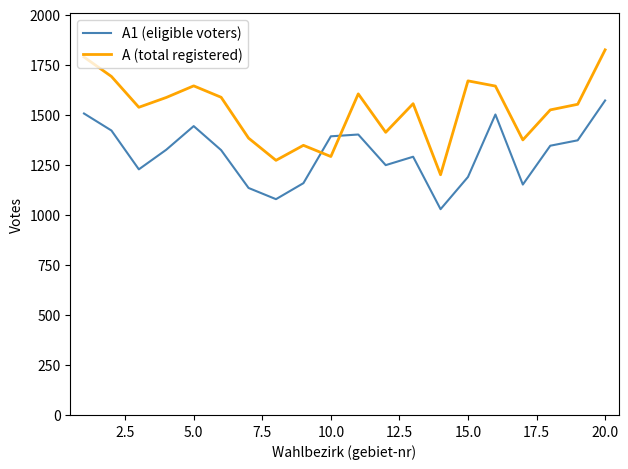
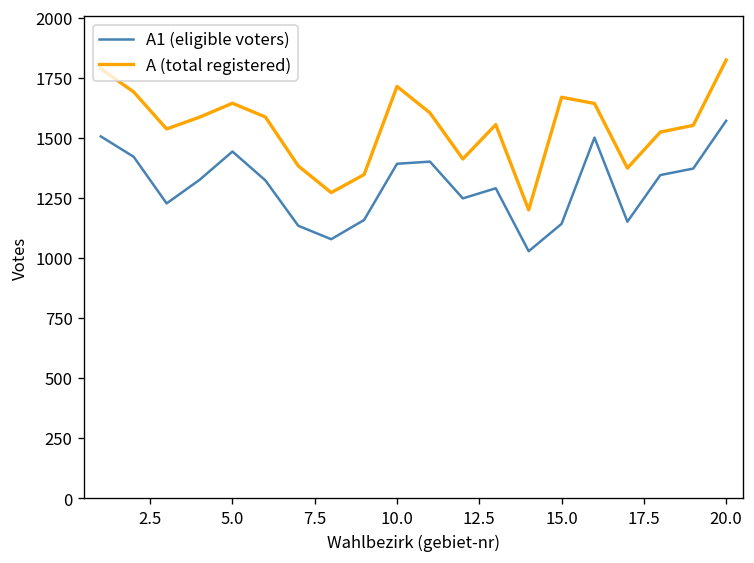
A (total registered), 10.0: 1290 -> 1710
A1 (eligible voters), 15.0: 1190 -> 1140
